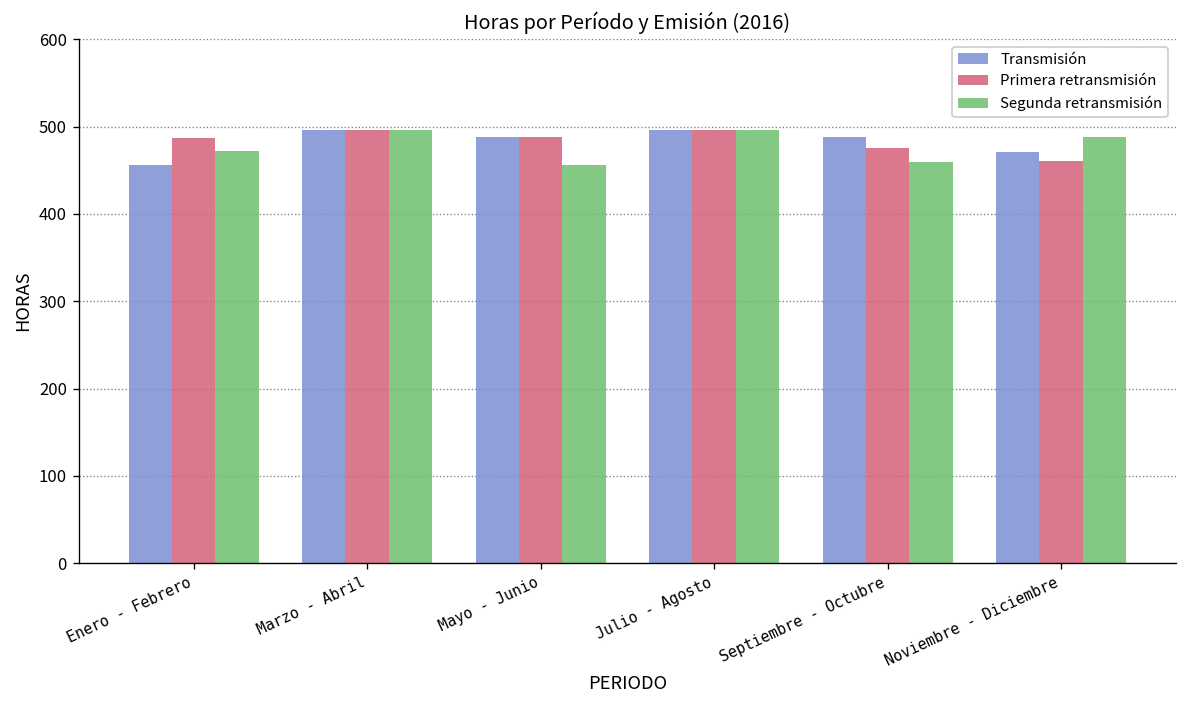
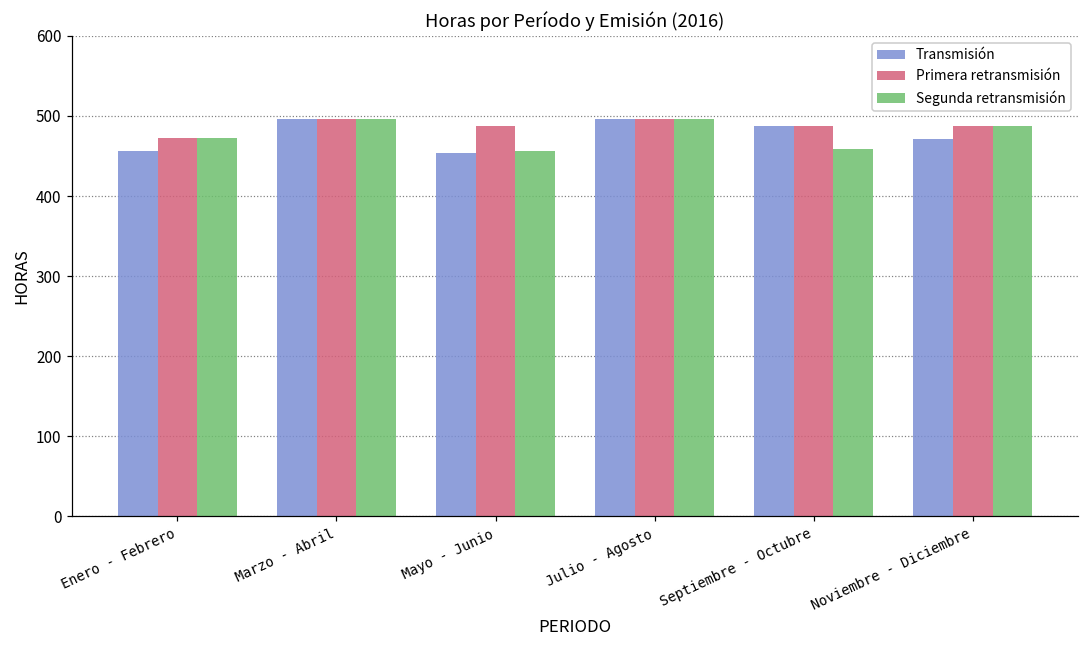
Primera retransmisión, Enero - Febrero: 490 -> 470
Transmisión, Mayo - Junio: 490 -> 450
Primera retransmisión, Septiembre - Octubre: 480 -> 490
Primera retransmisión, Noviembre - Diciembre: 460 -> 490
